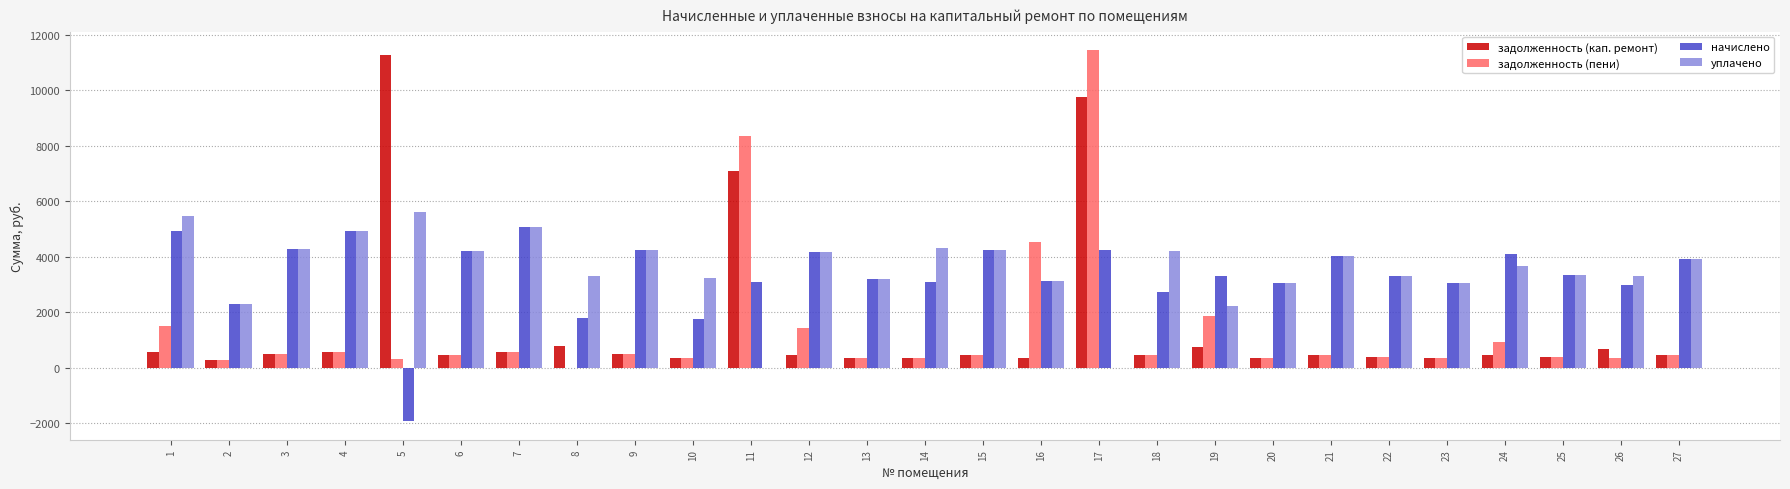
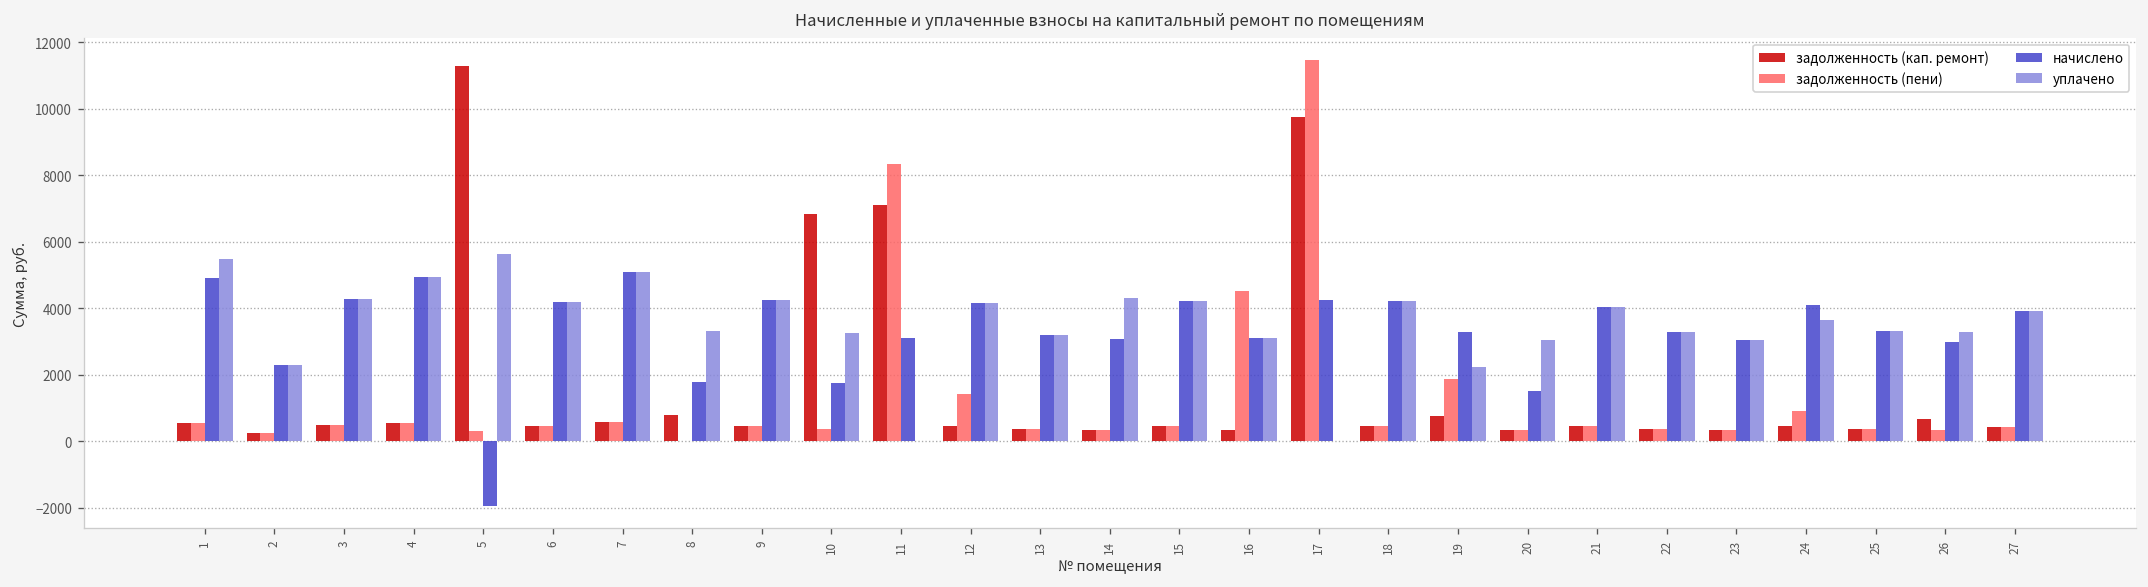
задолженность (пени), 1: 1500 -> 500
задолженность (кап. ремонт), 10: 400 -> 6800
начислено, 18: 2700 -> 4200
начислено, 20: 3000 -> 1500
